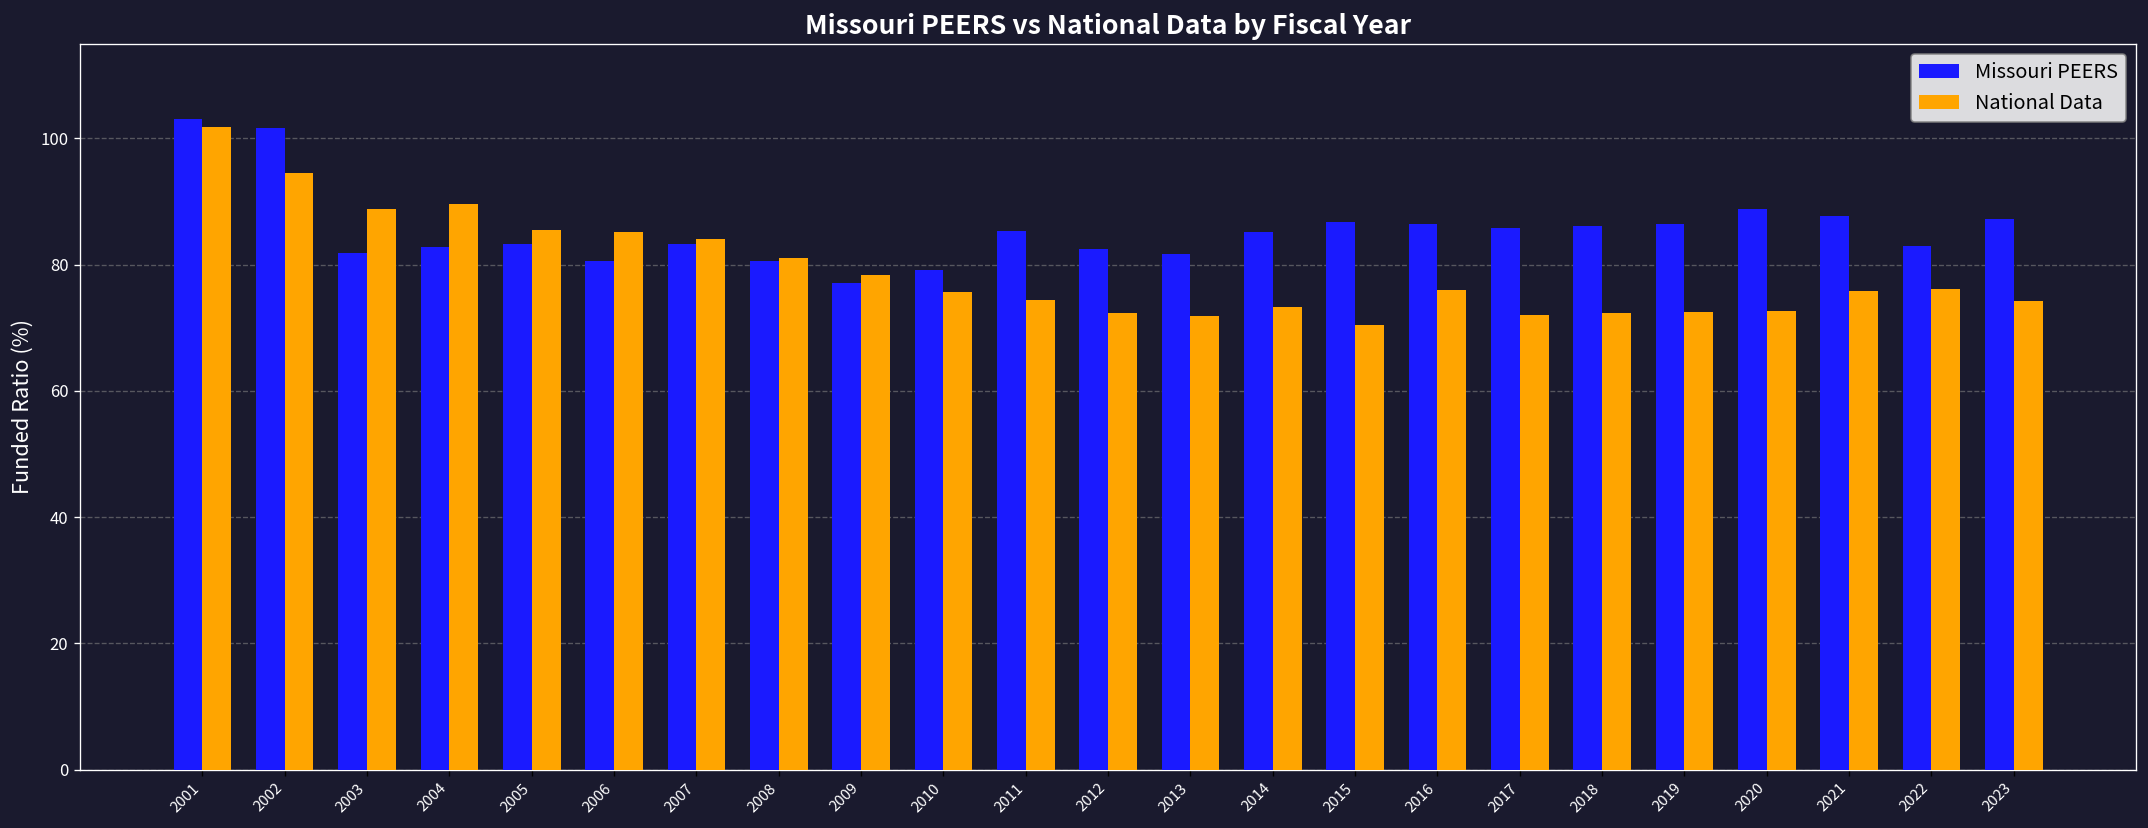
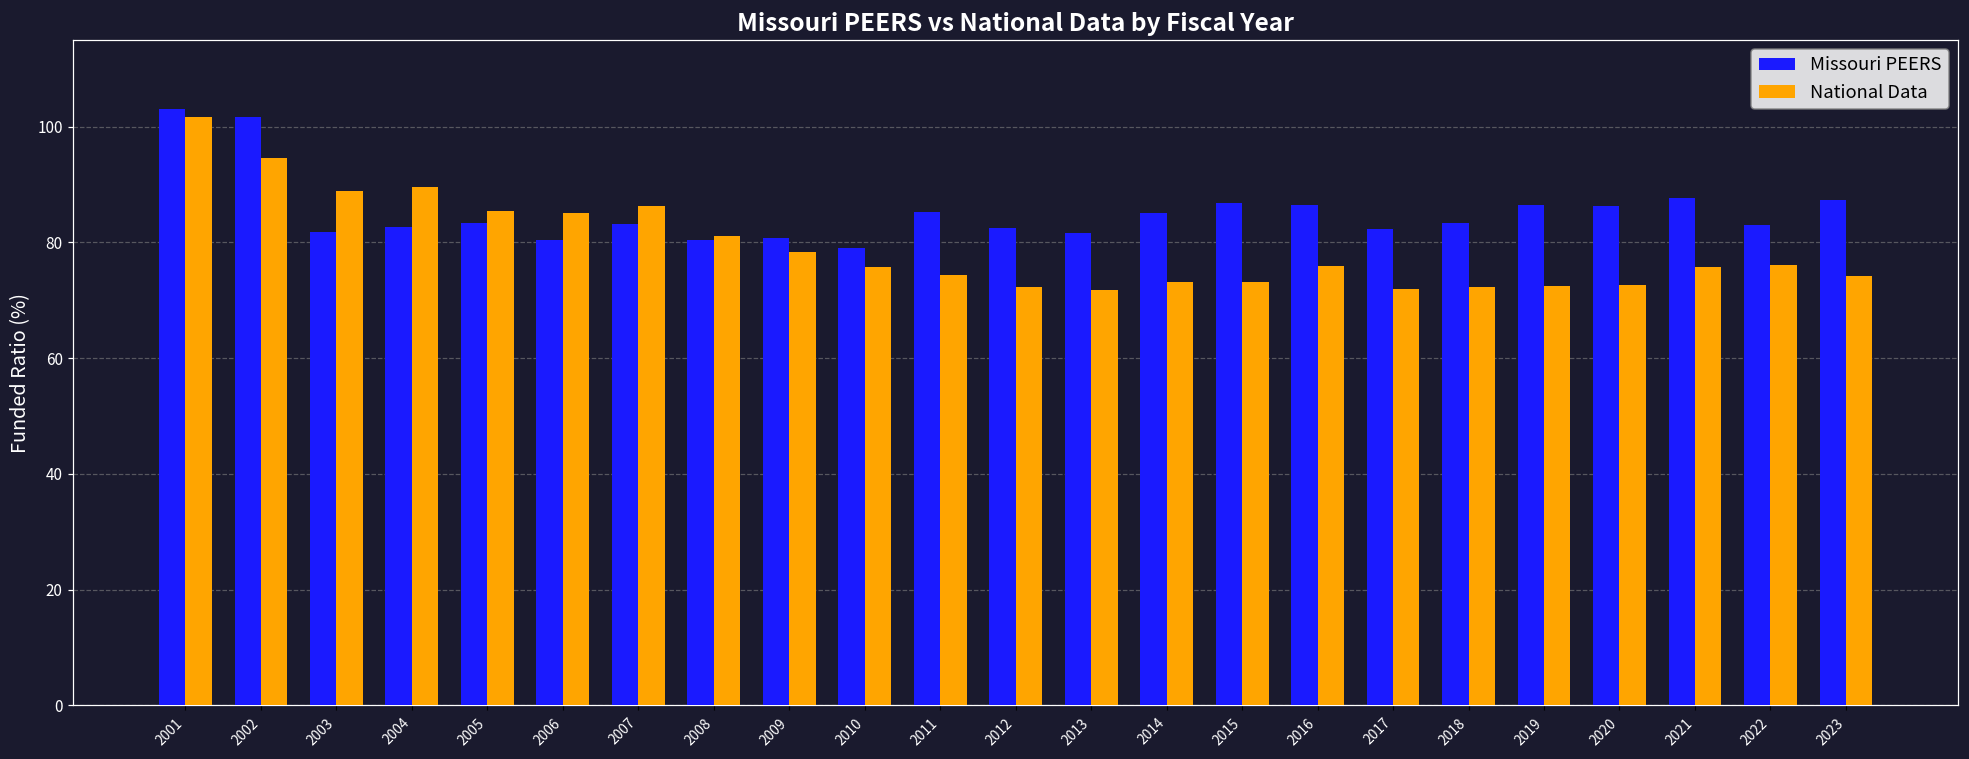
National Data, 2007: 84 -> 86
Missouri PEERS, 2009: 77 -> 81
National Data, 2015: 70 -> 73
Missouri PEERS, 2017: 86 -> 82
Missouri PEERS, 2018: 86 -> 83
Missouri PEERS, 2020: 89 -> 86
